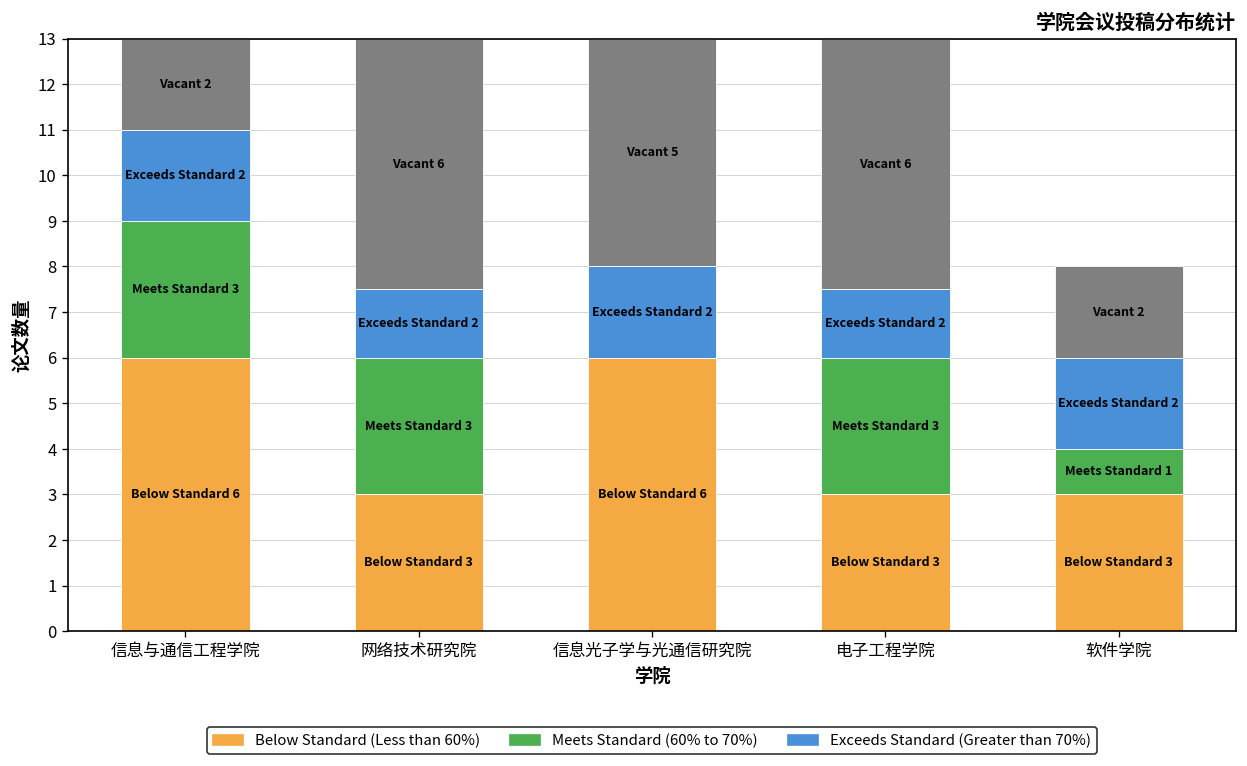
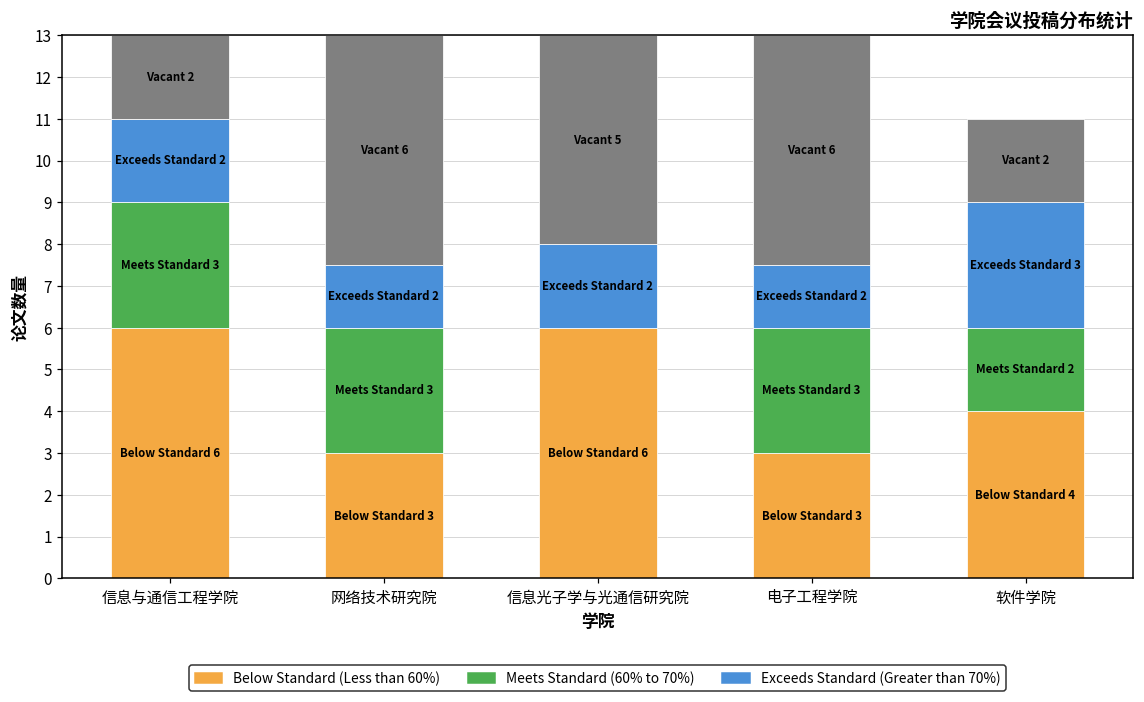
Below Standard (Less than 60%), 软件学院: 3 -> 4
Meets Standard (60% to 70%), 软件学院: 1 -> 2
Exceeds Standard (Greater than 70%), 软件学院: 2 -> 3
